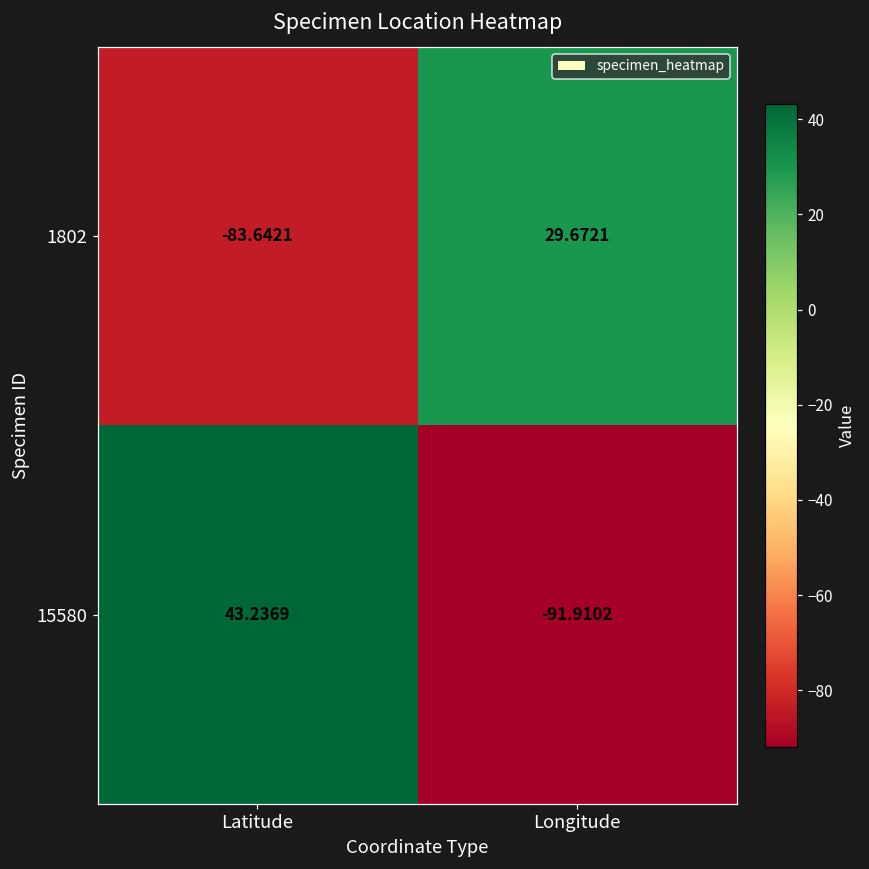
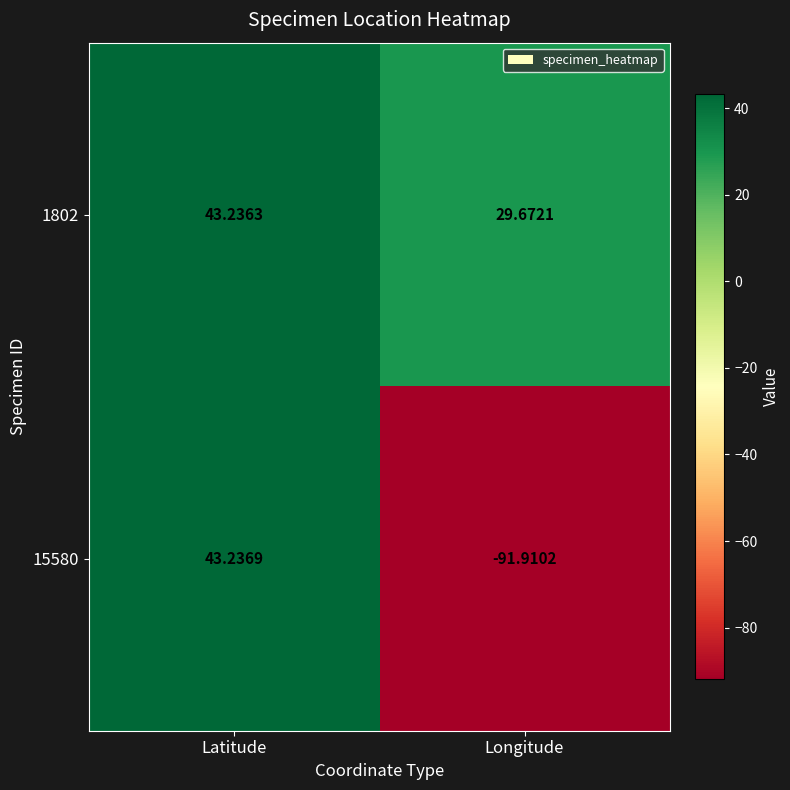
1802, Latitude: -83.6421 -> 43.2363
